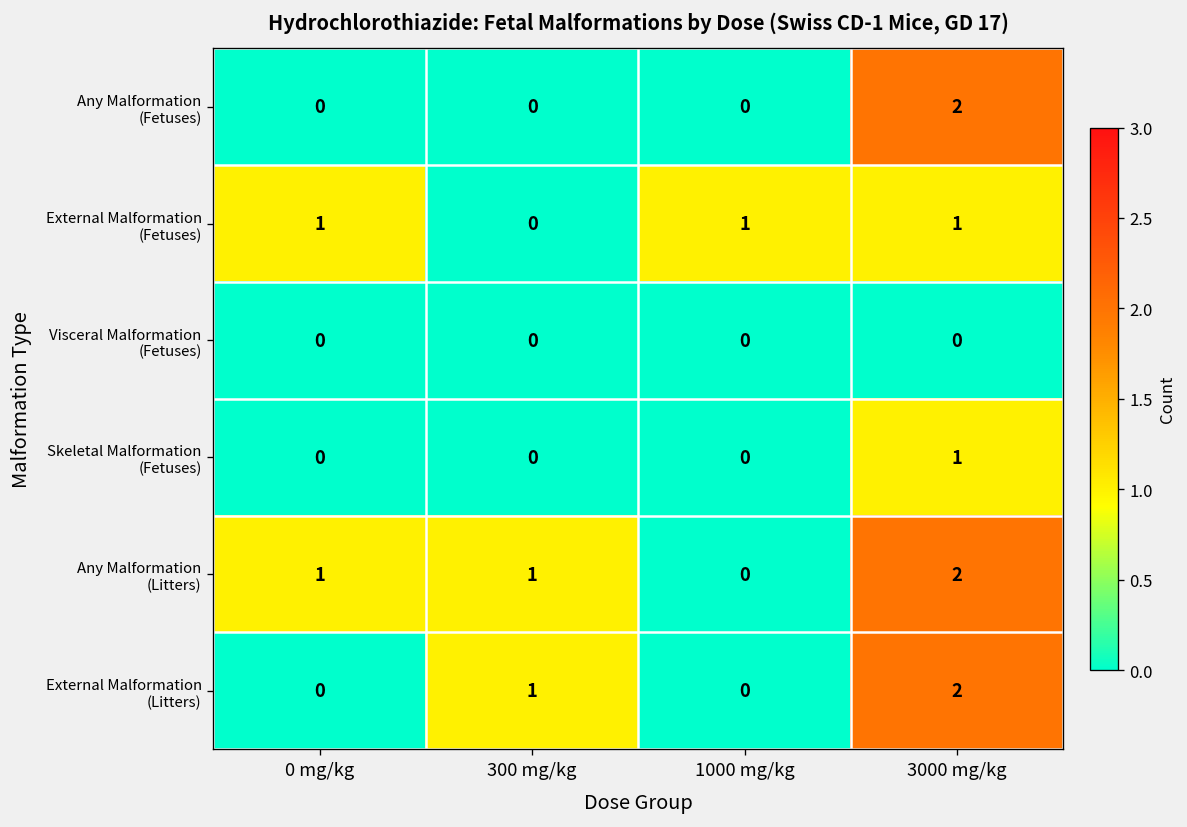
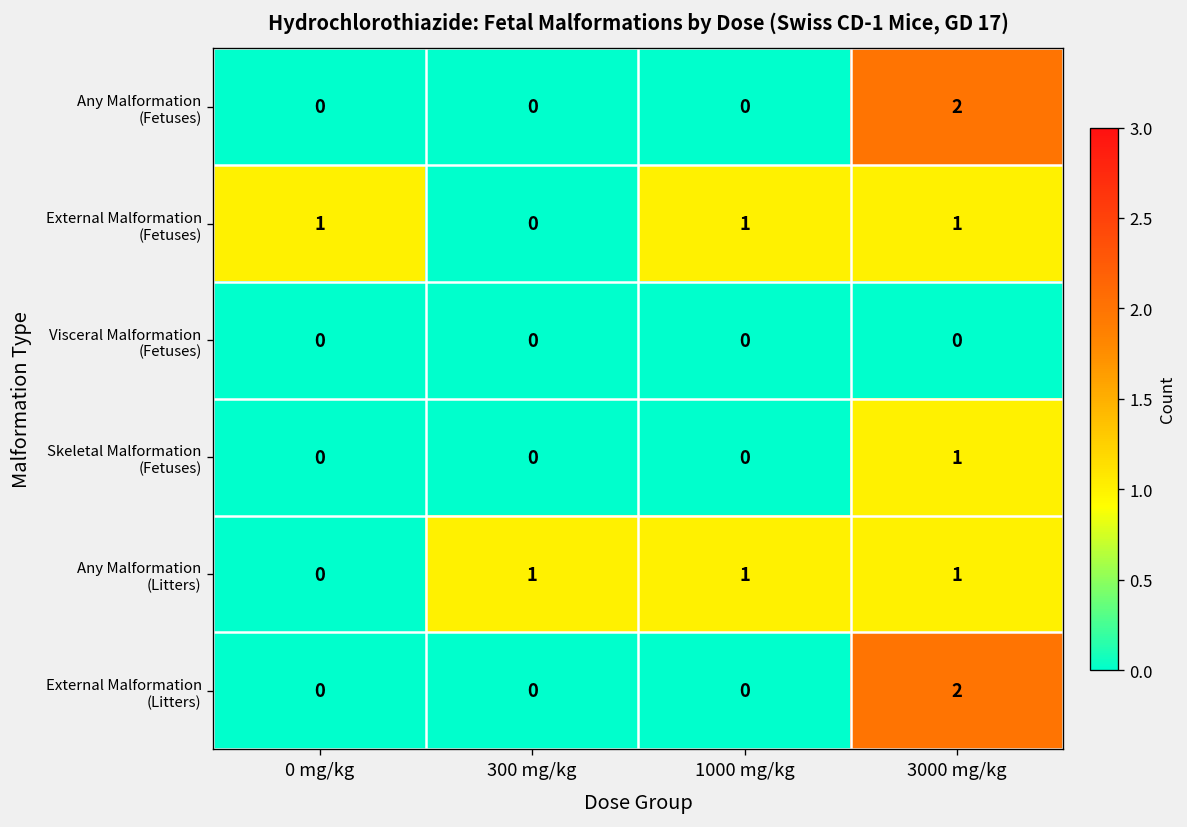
Any Malformation (Litters), 0 mg/kg: 1 -> 0
Any Malformation (Litters), 1000 mg/kg: 0 -> 1
Any Malformation (Litters), 3000 mg/kg: 2 -> 1
External Malformation (Litters), 300 mg/kg: 1 -> 0
